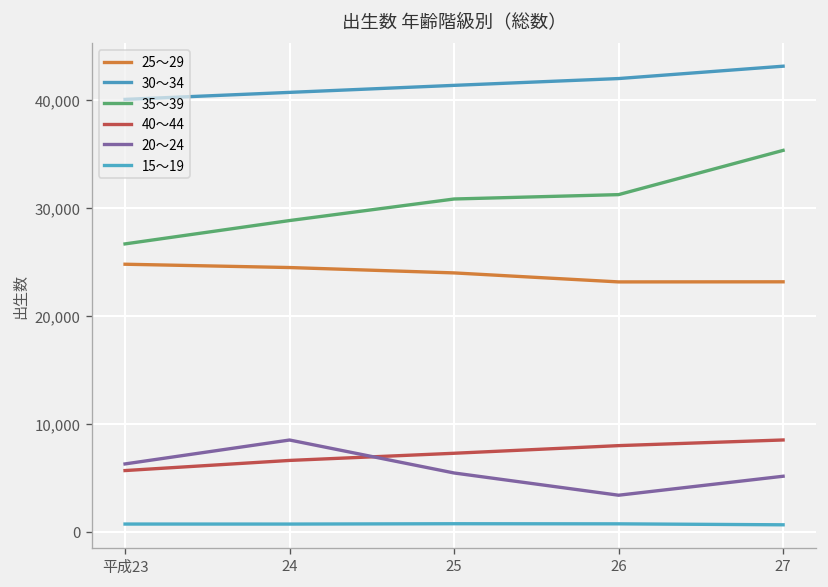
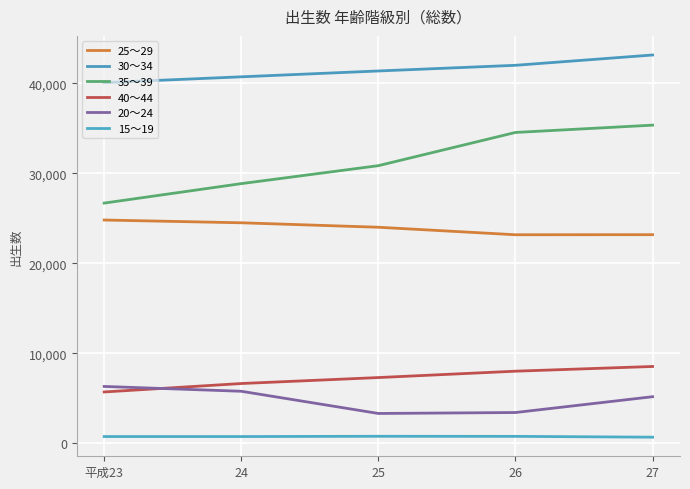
20～24, 24: 9,000 -> 6,000
20～24, 25: 5,000 -> 3,000
35～39, 26: 31,000 -> 35,000
